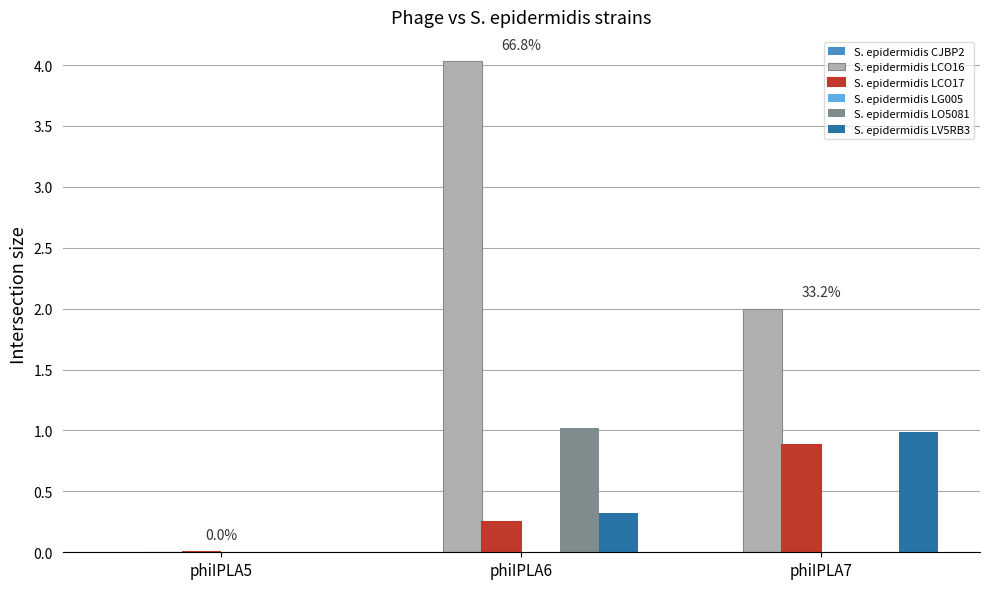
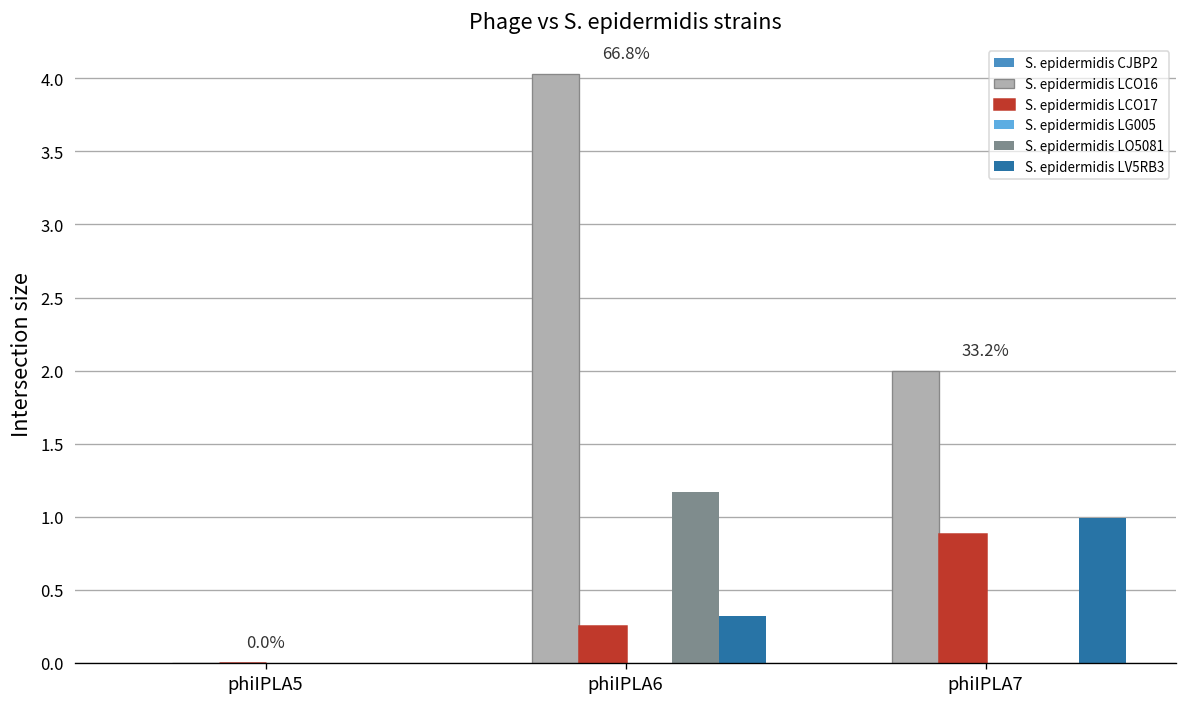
S. epidermidis LO5081, phiIPLA6: 1.02 -> 1.17
